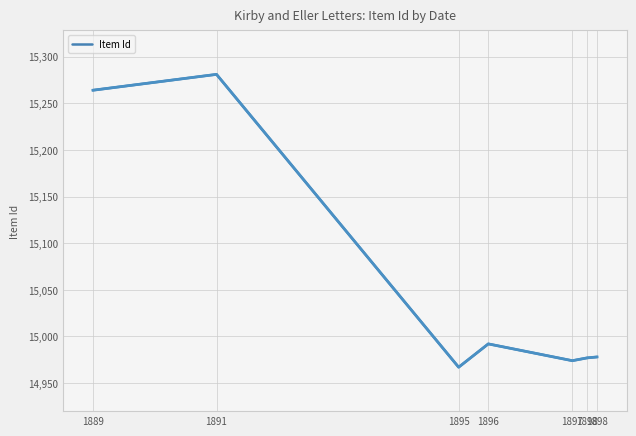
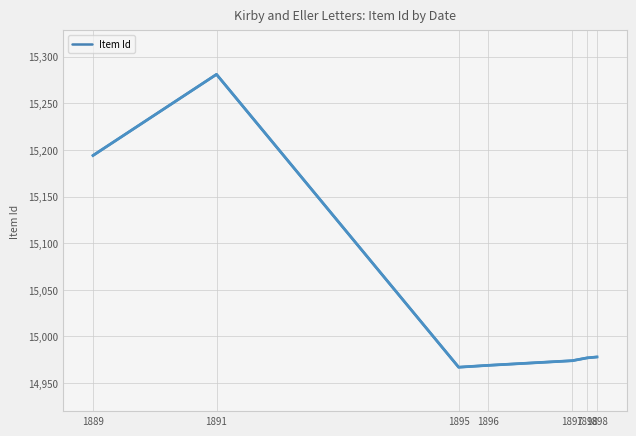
1889: 15,260 -> 15,190
1896: 14,990 -> 14,970
